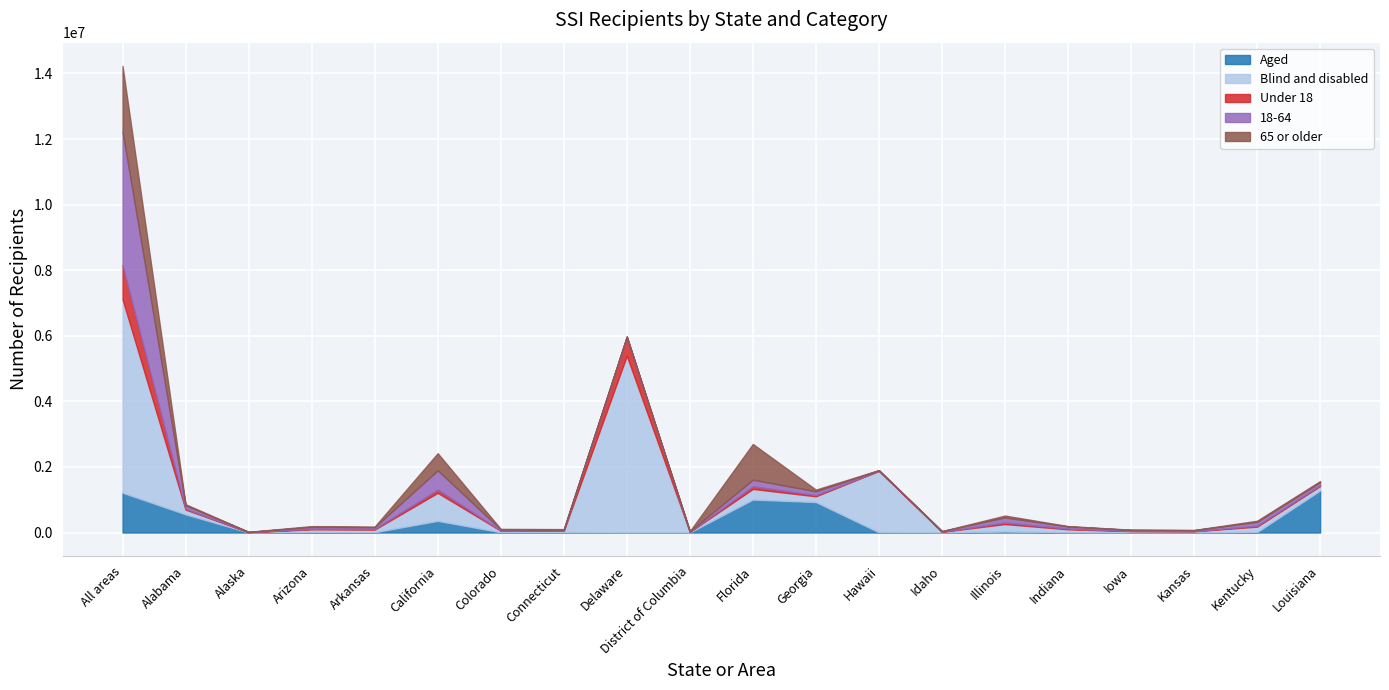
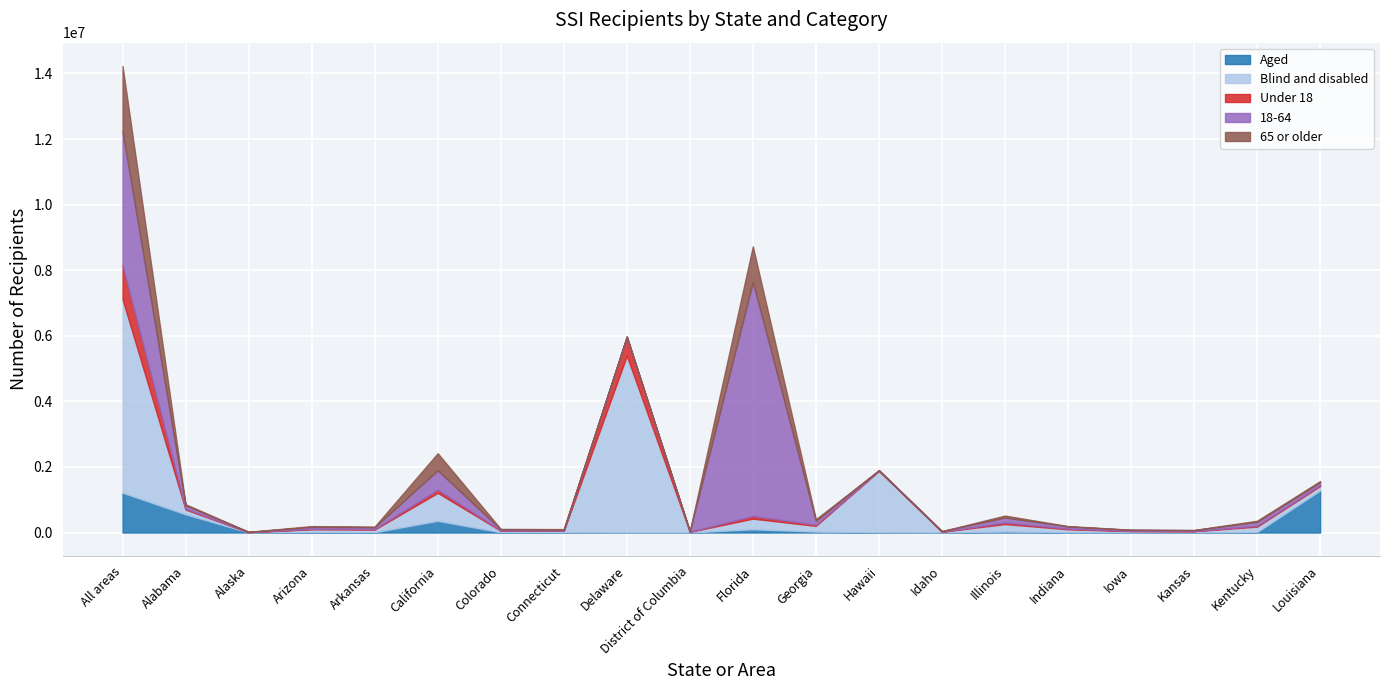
Aged, Florida: 1000000 -> 100000
18-64, Florida: 200000 -> 7100000
Aged, Georgia: 900000 -> 0
